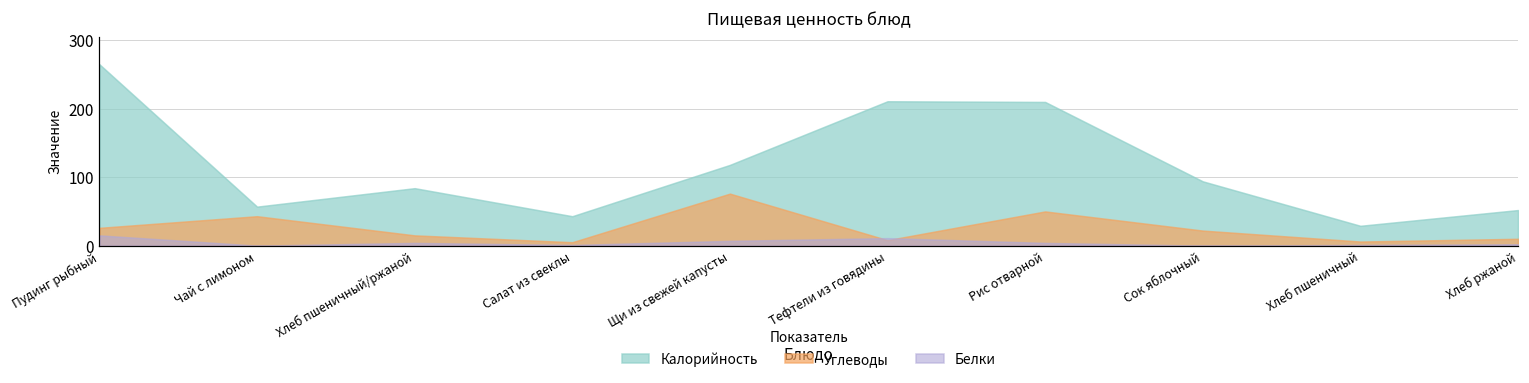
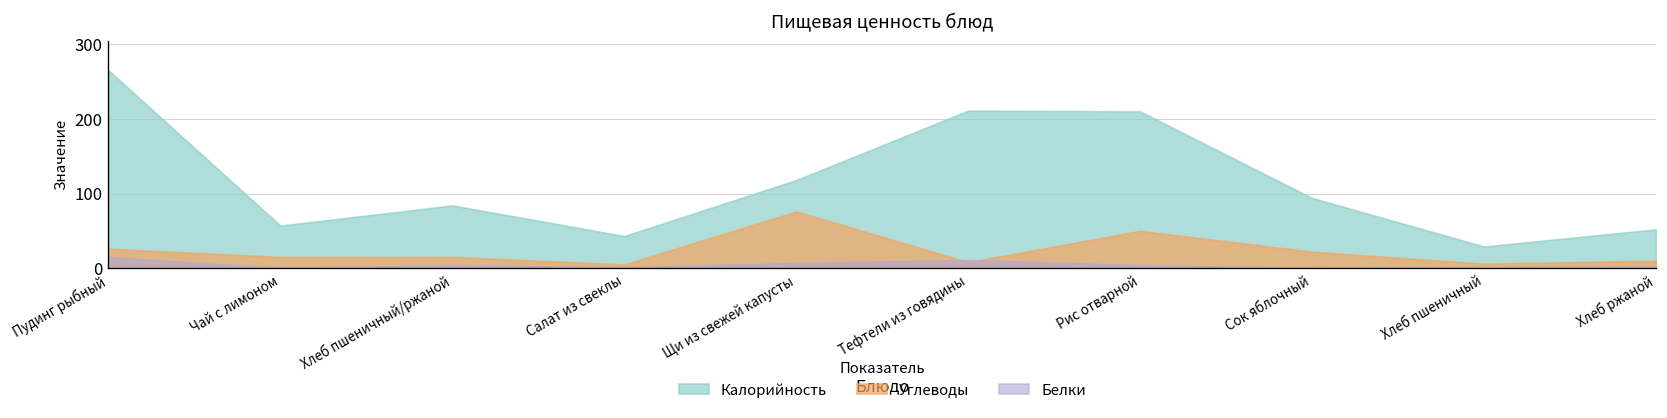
Углеводы, Чай с лимоном: 40 -> 20
